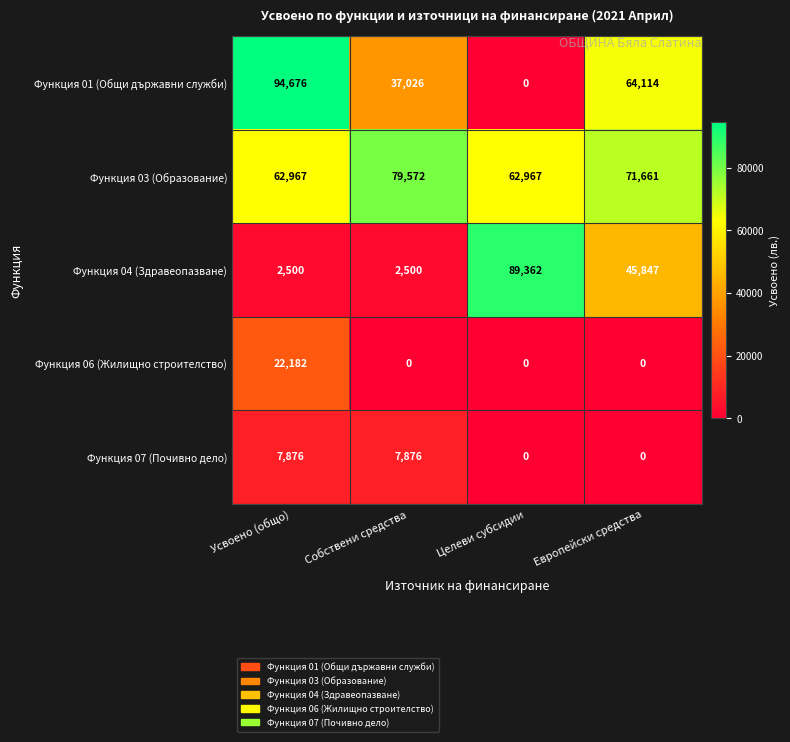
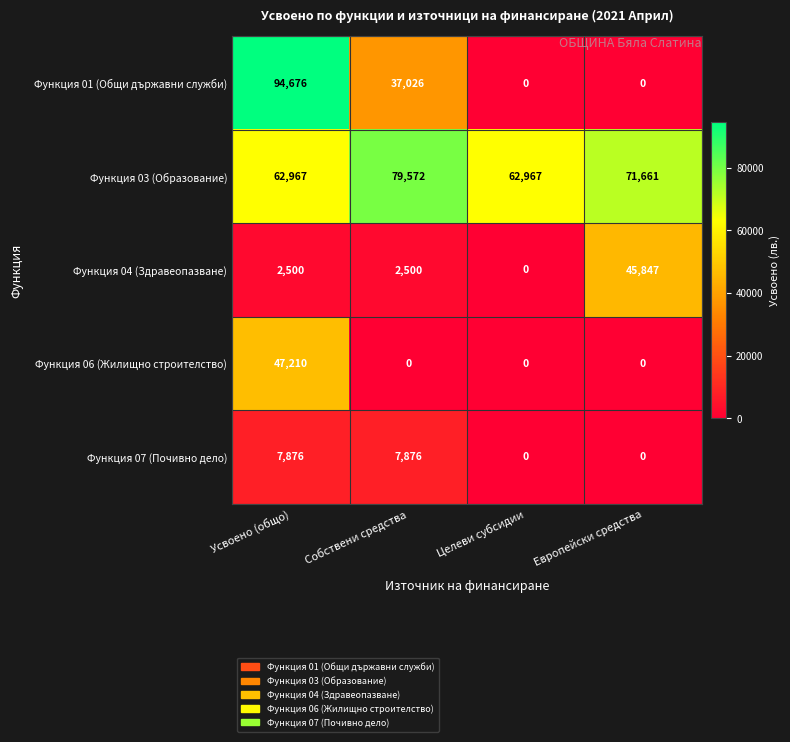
Функция 01 (Общи държавни служби), Европейски средства: 64,114 -> 0
Функция 04 (Здравеопазване), Целеви субсидии: 89,362 -> 0
Функция 06 (Жилищно строителство), Усвоено (общо): 22,182 -> 47,210
